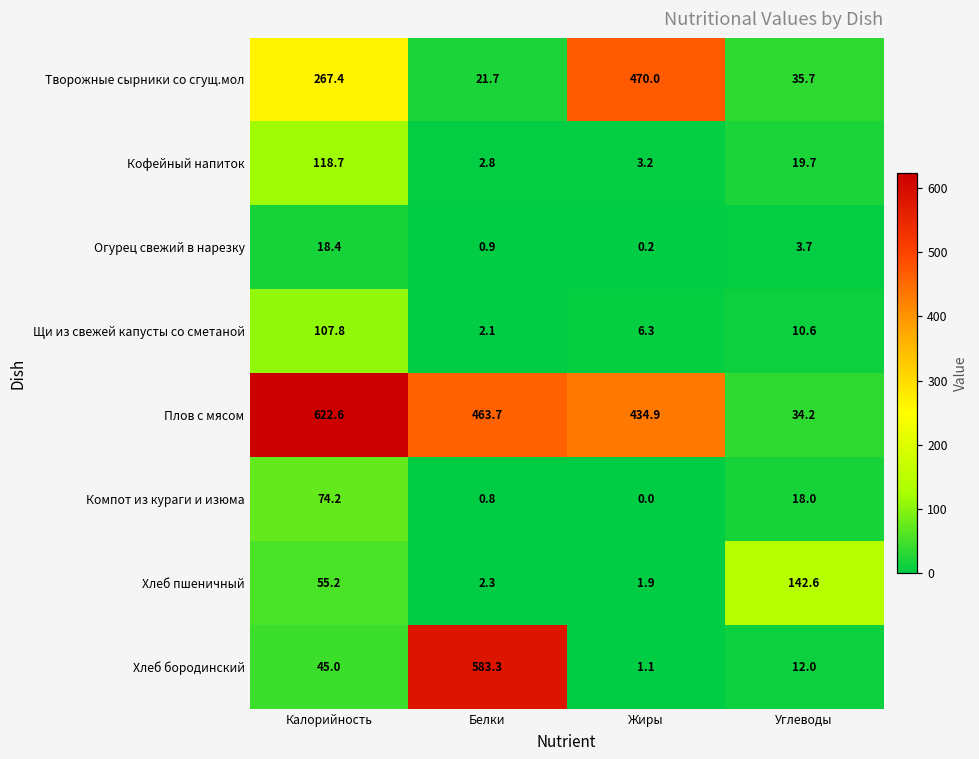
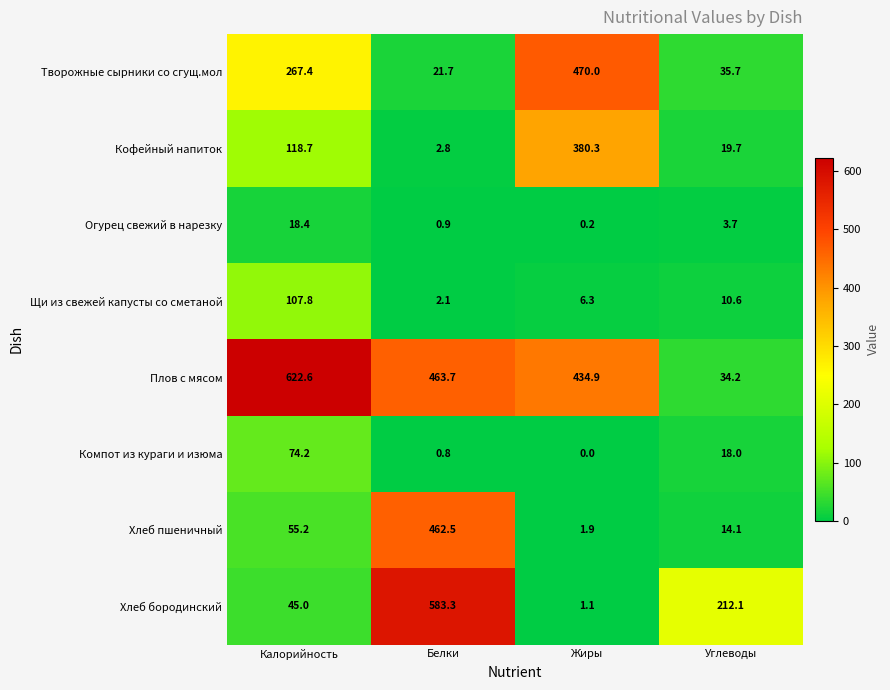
Кофейный напиток, Жиры: 3.2 -> 380.3
Хлеб пшеничный, Белки: 2.3 -> 462.5
Хлеб пшеничный, Углеводы: 142.6 -> 14.1
Хлеб бородинский, Углеводы: 12.0 -> 212.1
